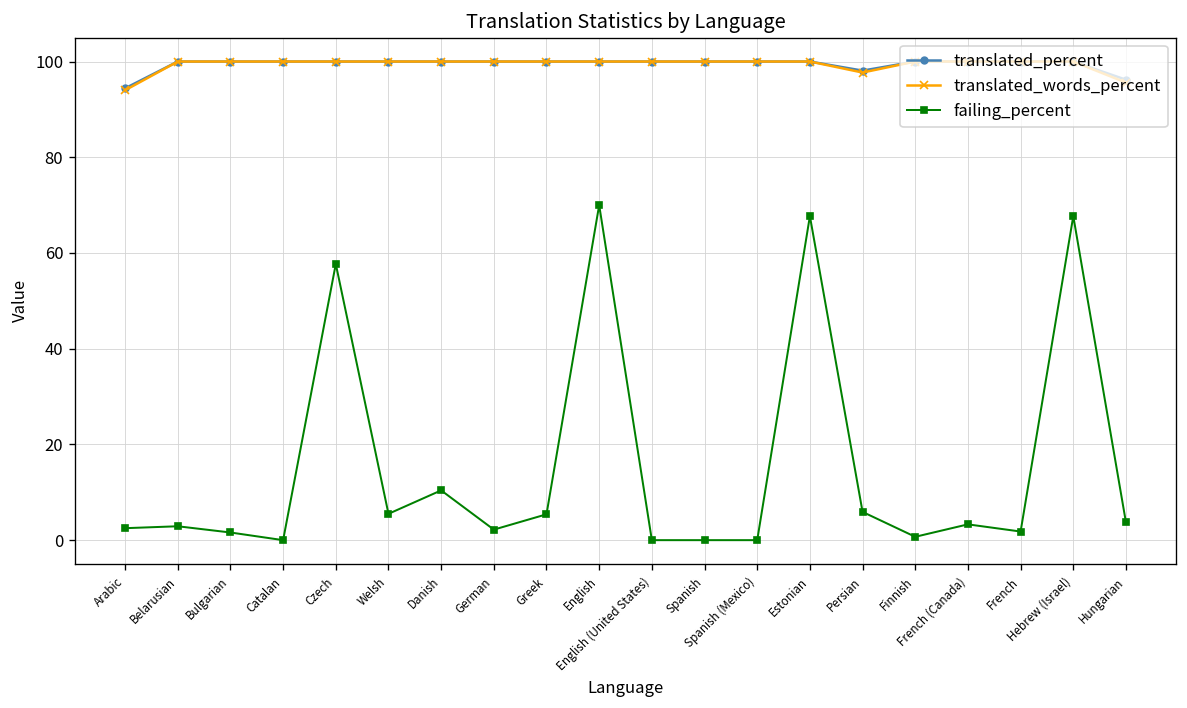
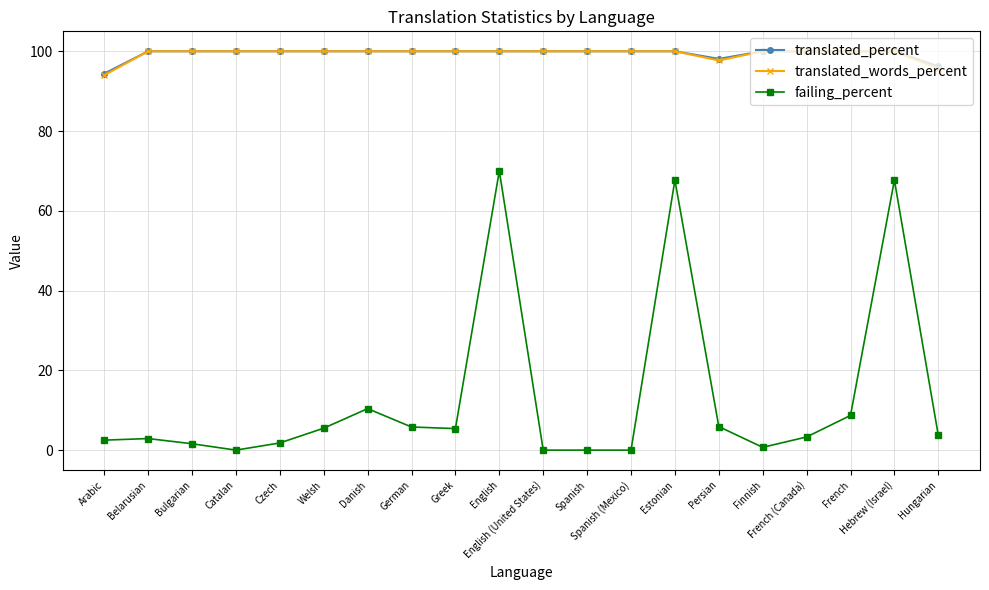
failing_percent, Czech: 58 -> 2
failing_percent, German: 2 -> 6
failing_percent, French: 2 -> 9
